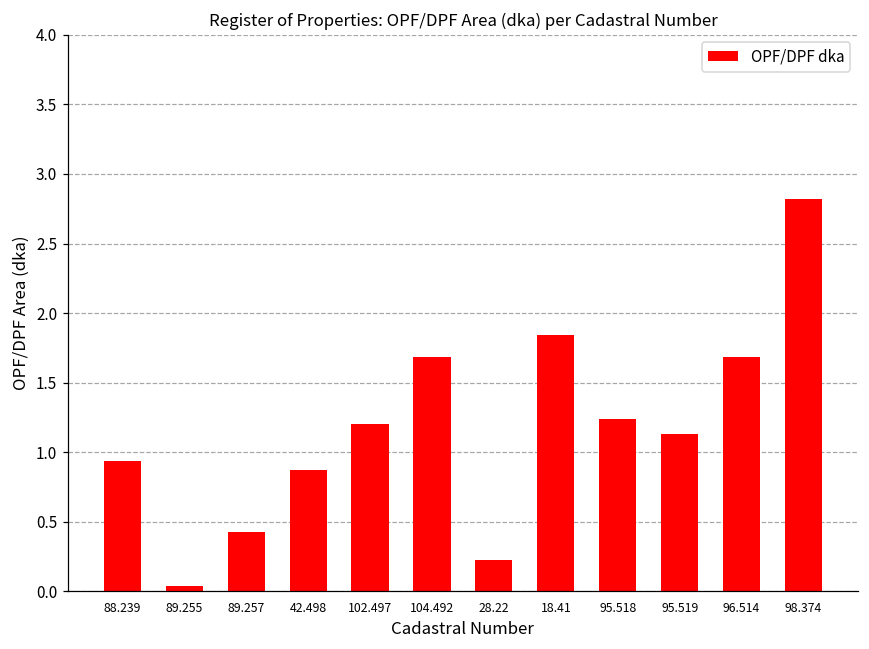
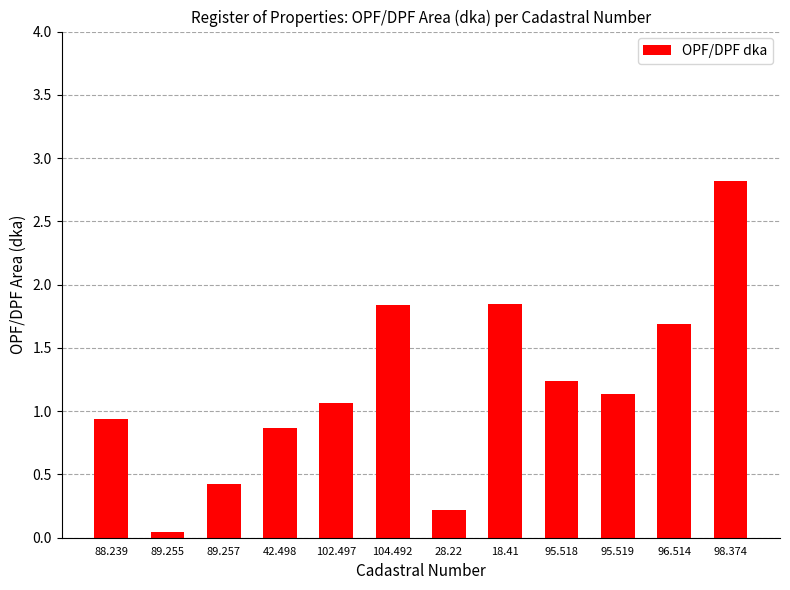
102.497: 1.21 -> 1.06
104.492: 1.69 -> 1.84
